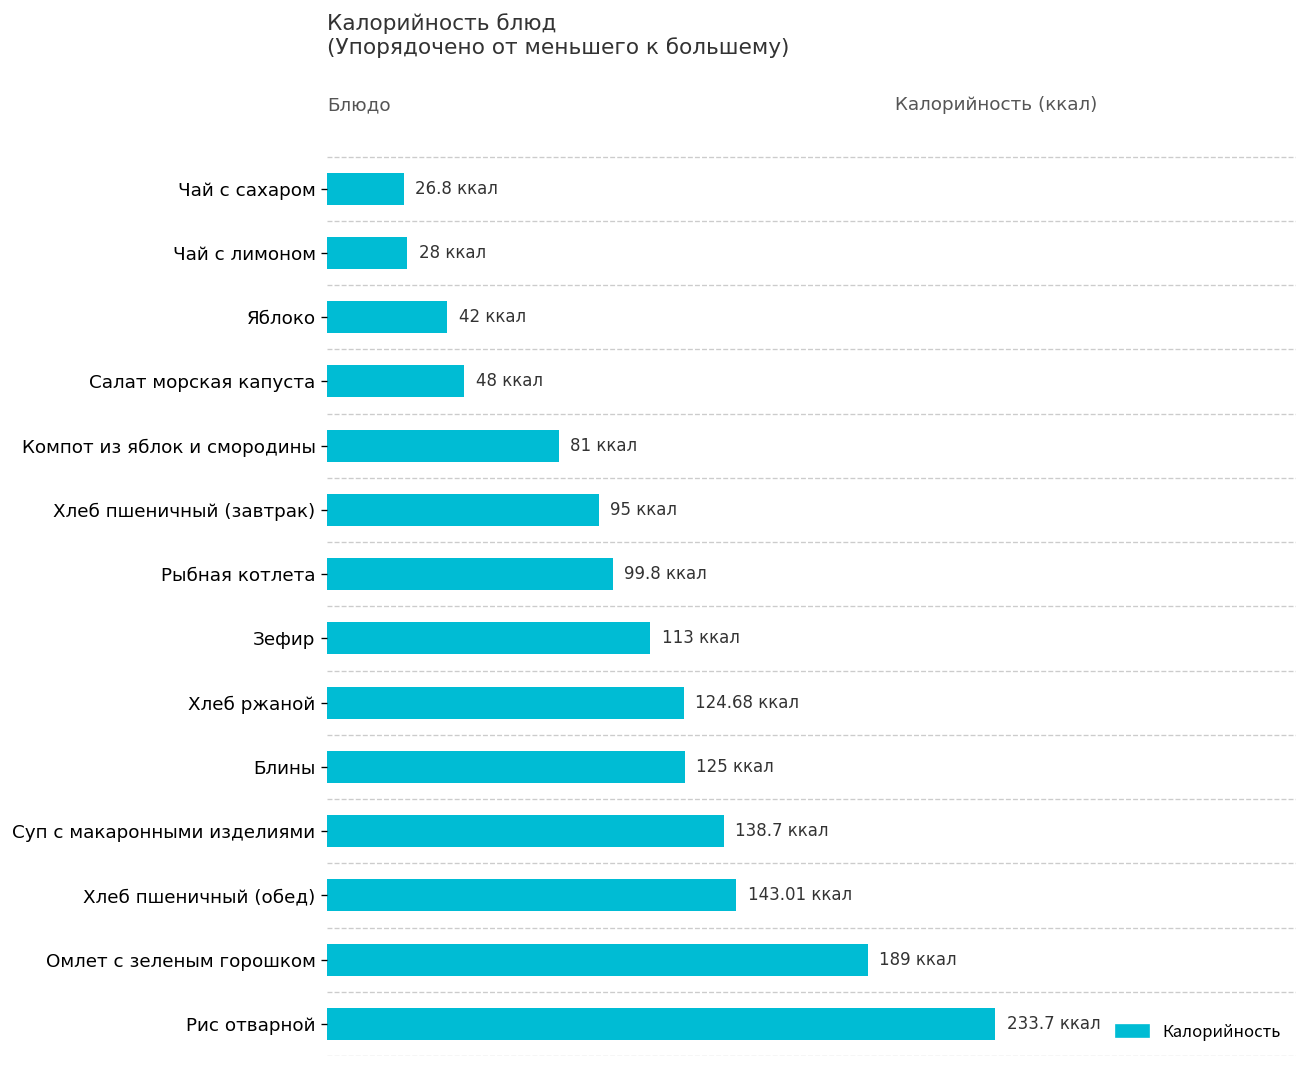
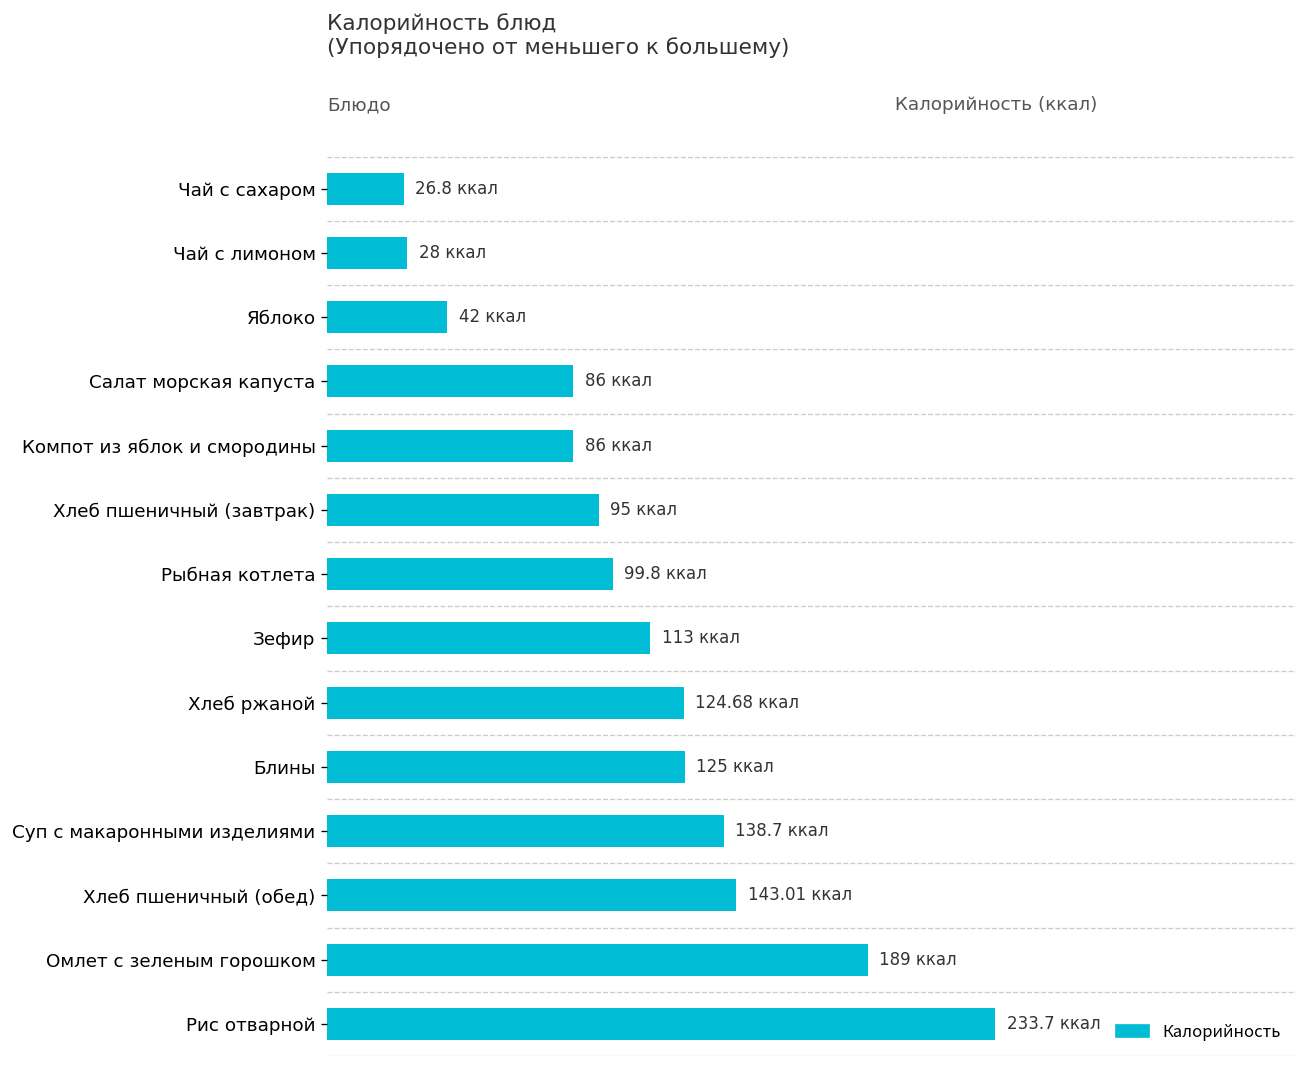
Салат морская капуста: 48 -> 86
Компот из яблок и смородины: 81 -> 86
